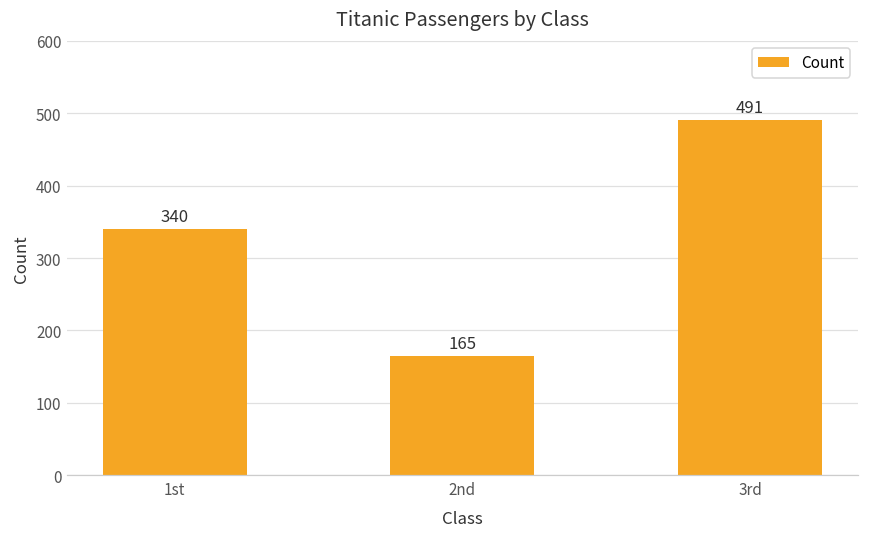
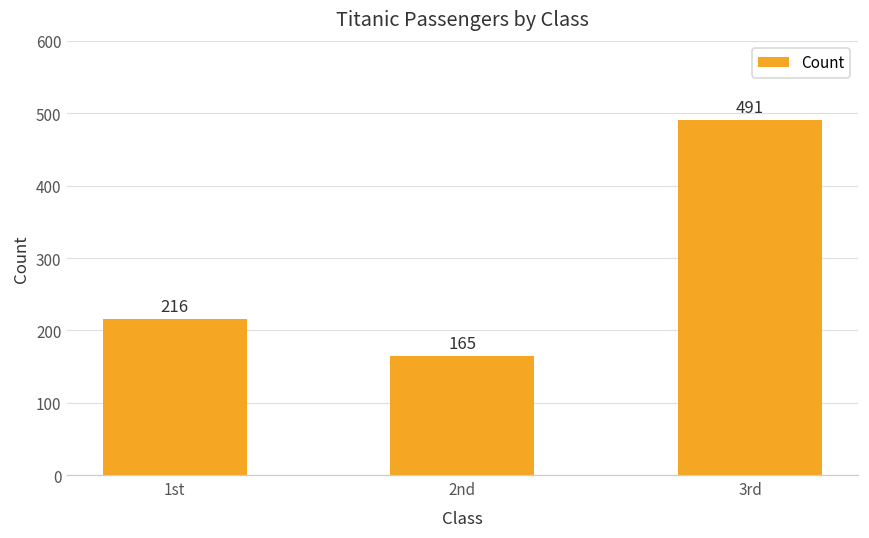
1st: 340 -> 216
